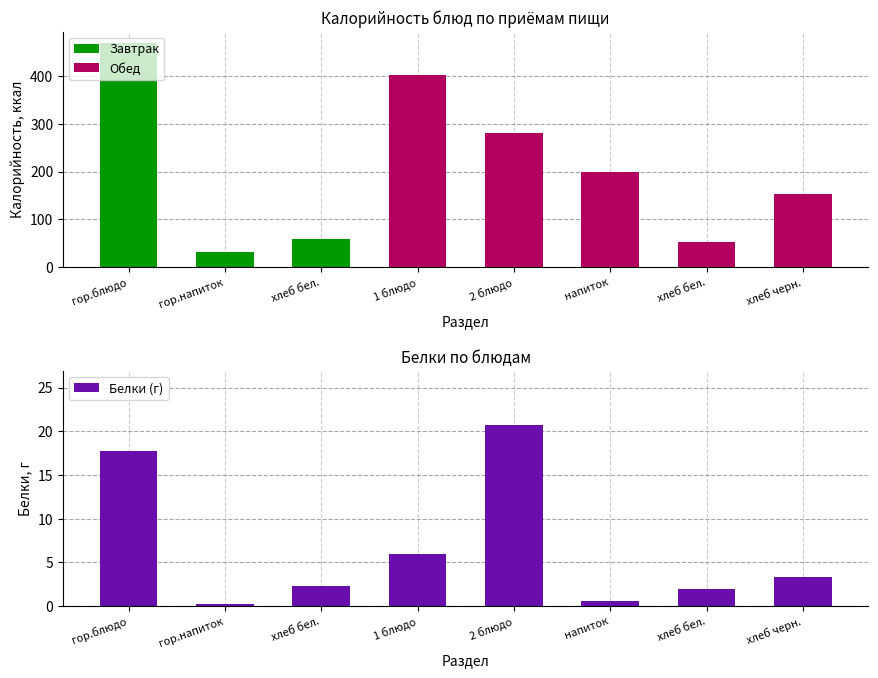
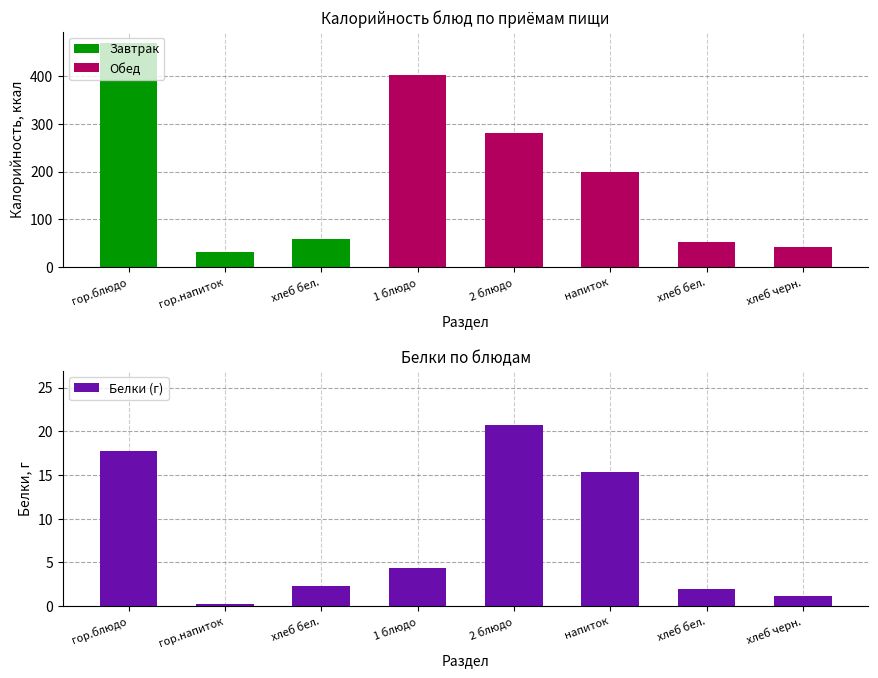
Калорийность блюд по приёмам пищи, хлеб черн.: 150 -> 40
Белки по блюдам, 1 блюдо: 6 -> 4
Белки по блюдам, напиток: 1 -> 15
Белки по блюдам, хлеб черн.: 3 -> 1
